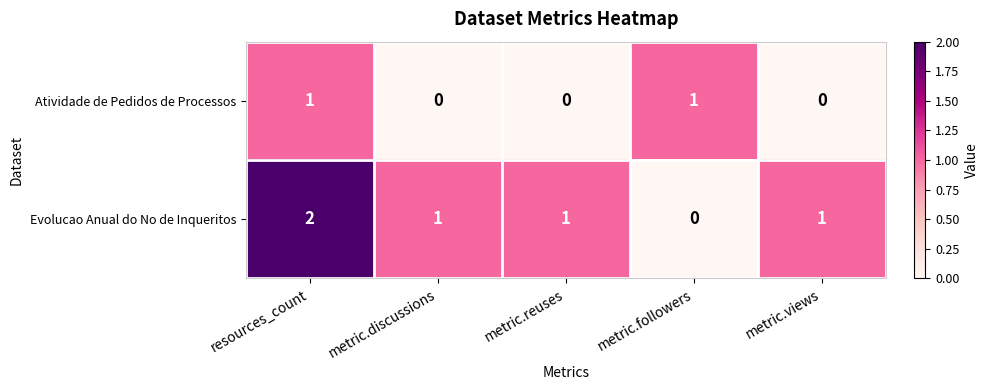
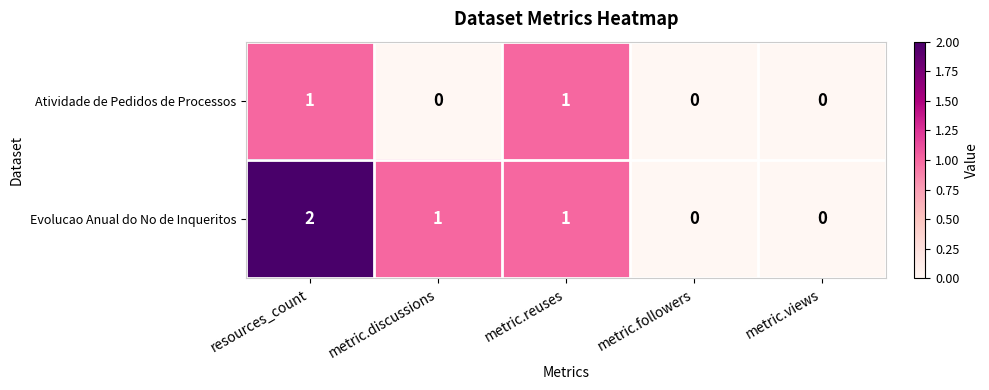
Atividade de Pedidos de Processos, metric.reuses: 0 -> 1
Atividade de Pedidos de Processos, metric.followers: 1 -> 0
Evolucao Anual do No de Inqueritos, metric.views: 1 -> 0
